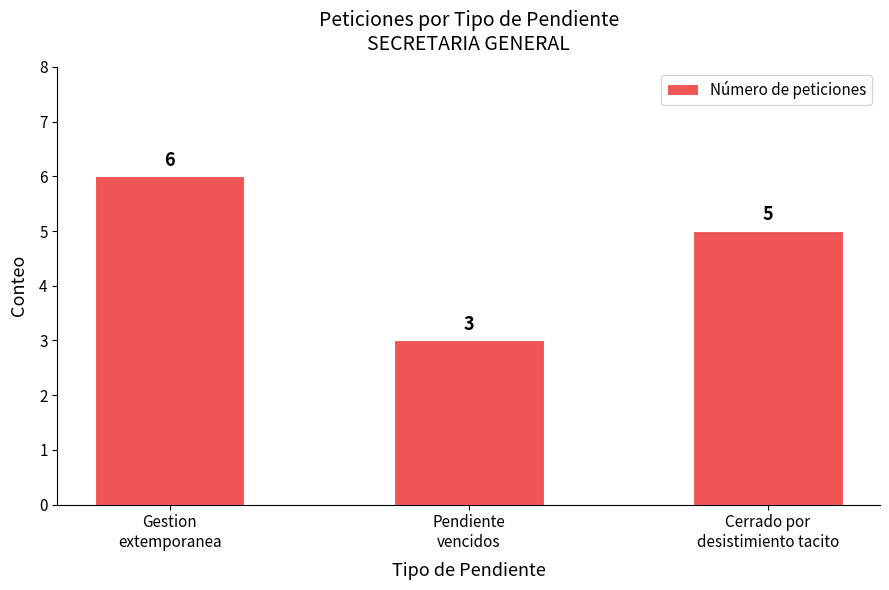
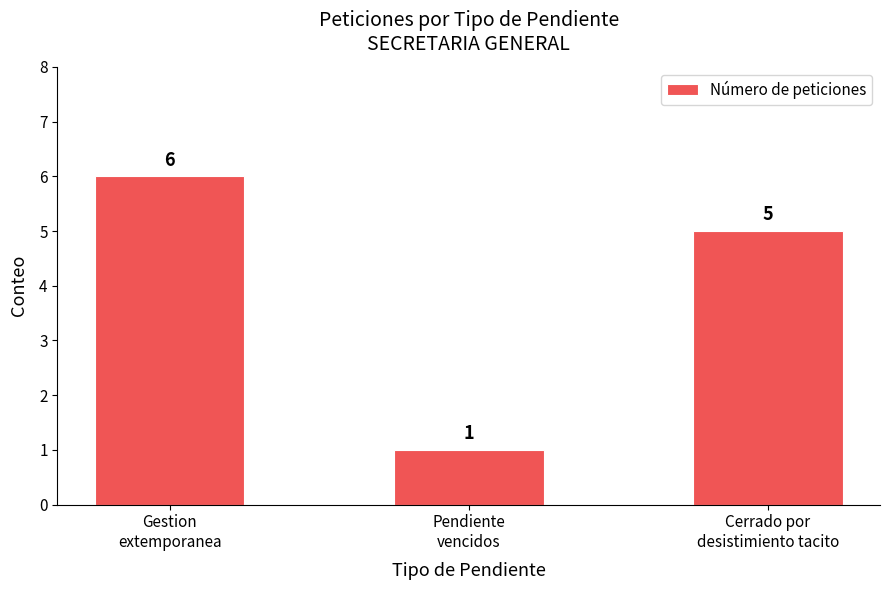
Pendiente vencidos: 3 -> 1
